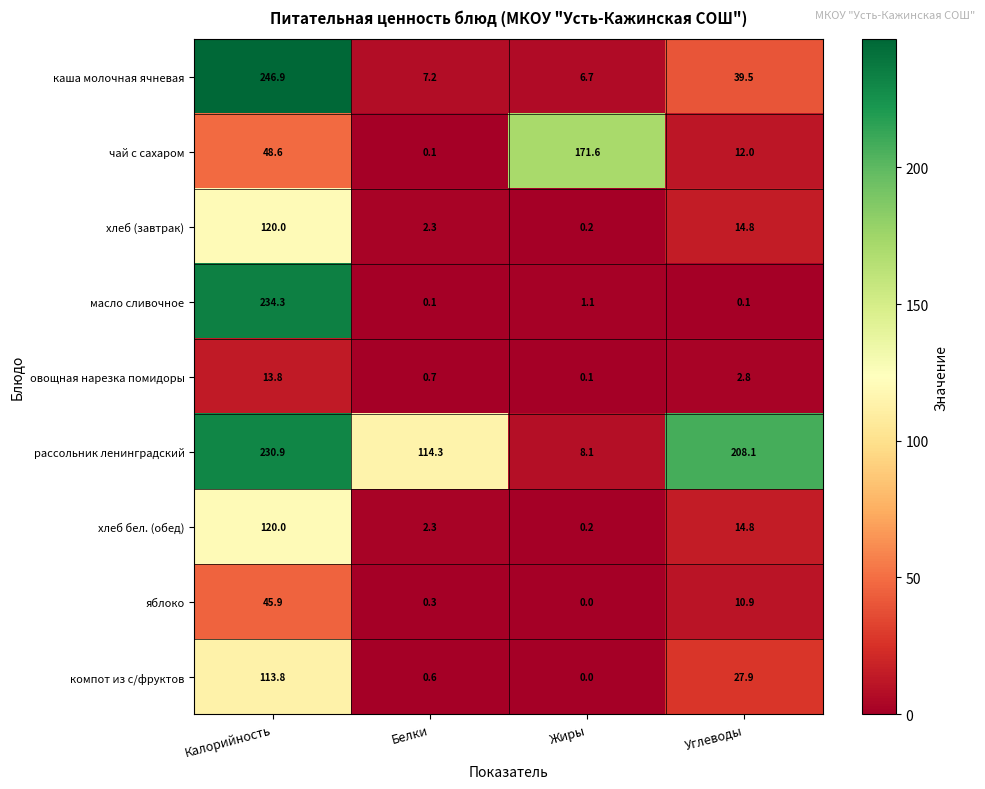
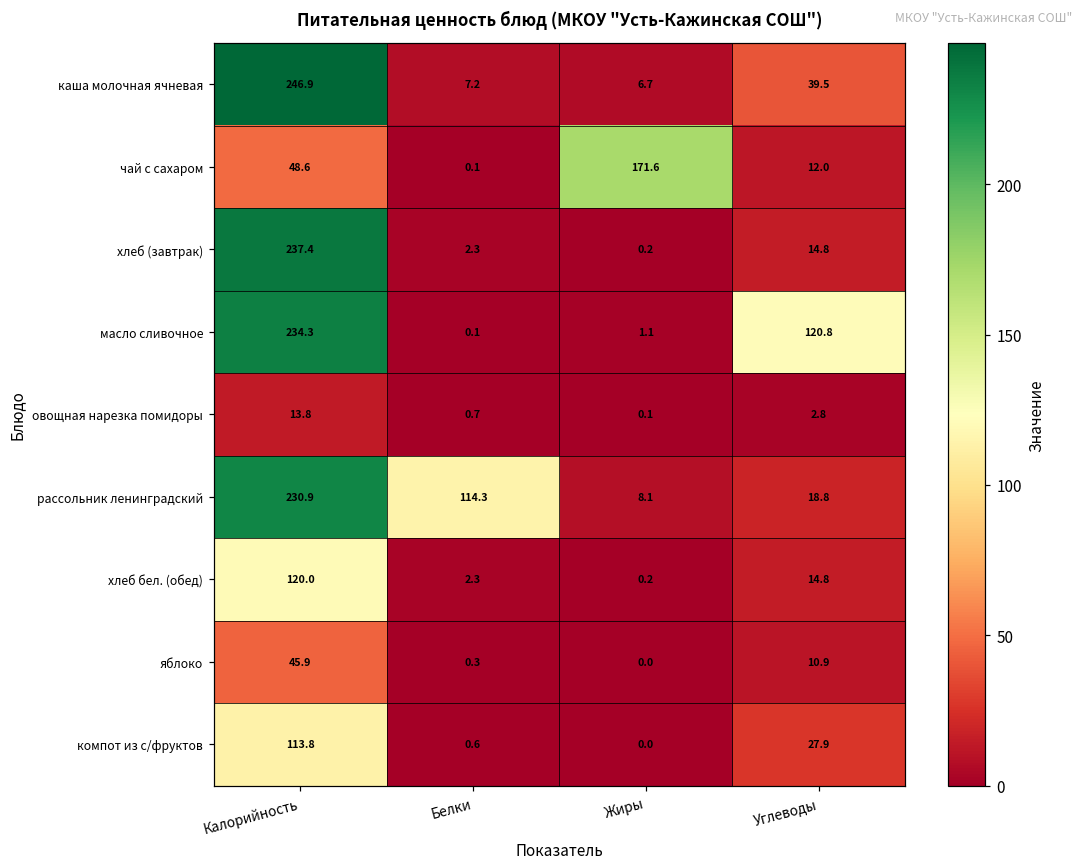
хлеб (завтрак), Калорийность: 120.0 -> 237.4
масло сливочное, Углеводы: 0.1 -> 120.8
рассольник ленинградский, Углеводы: 208.1 -> 18.8
